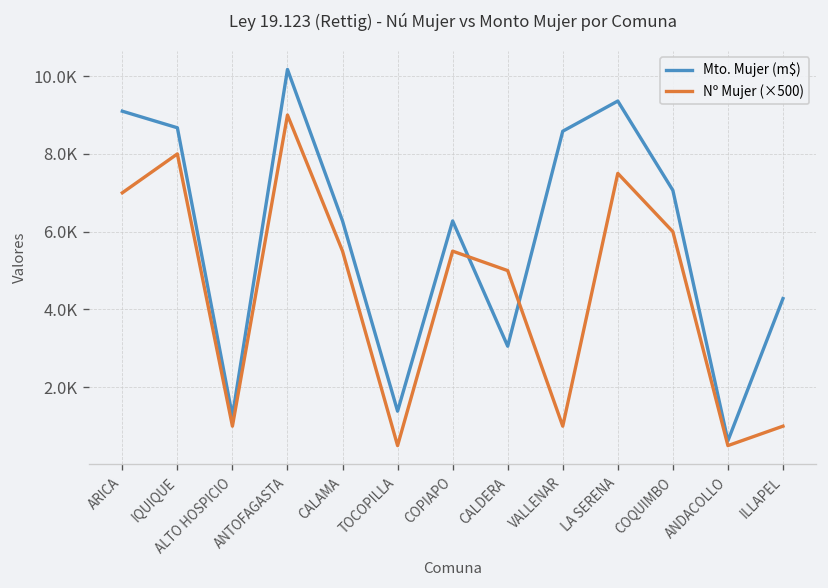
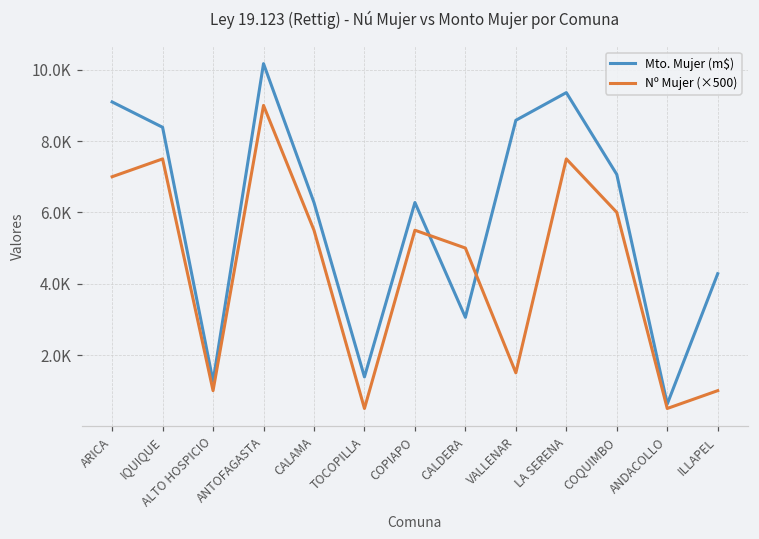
Mto. Mujer (m$), IQUIQUE: 8700 -> 8400
Nº Mujer (×500), IQUIQUE: 8000 -> 7500
Nº Mujer (×500), VALLENAR: 1000 -> 1500
